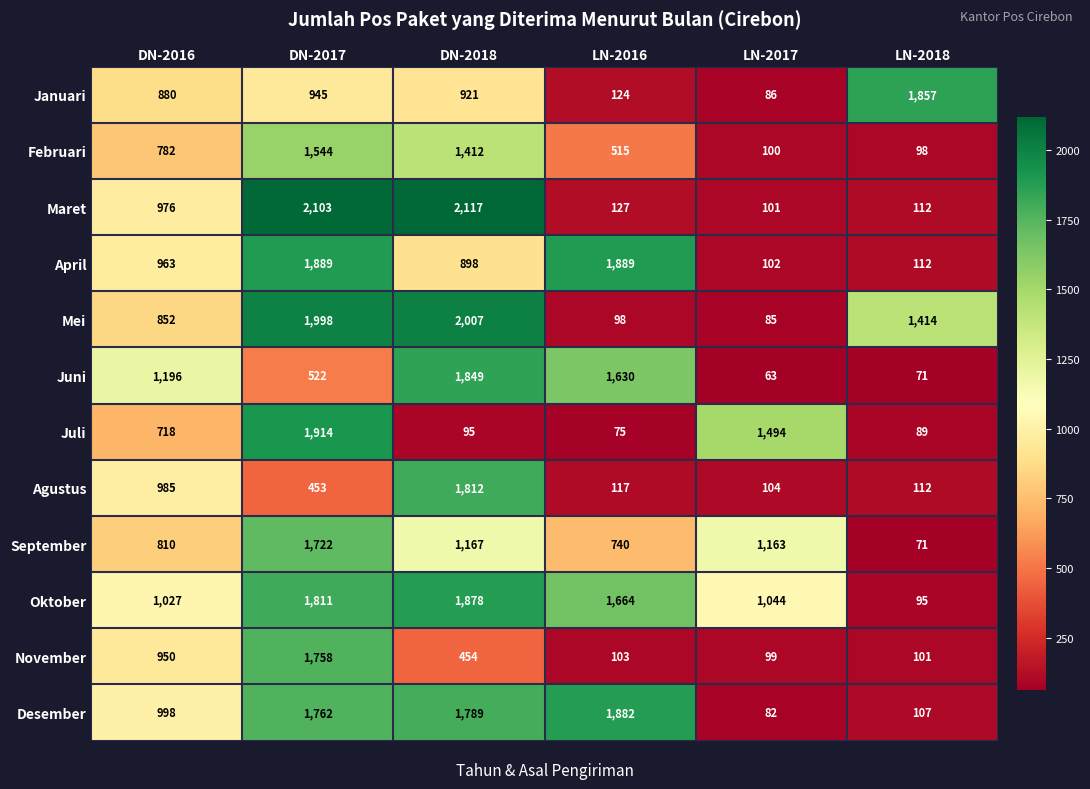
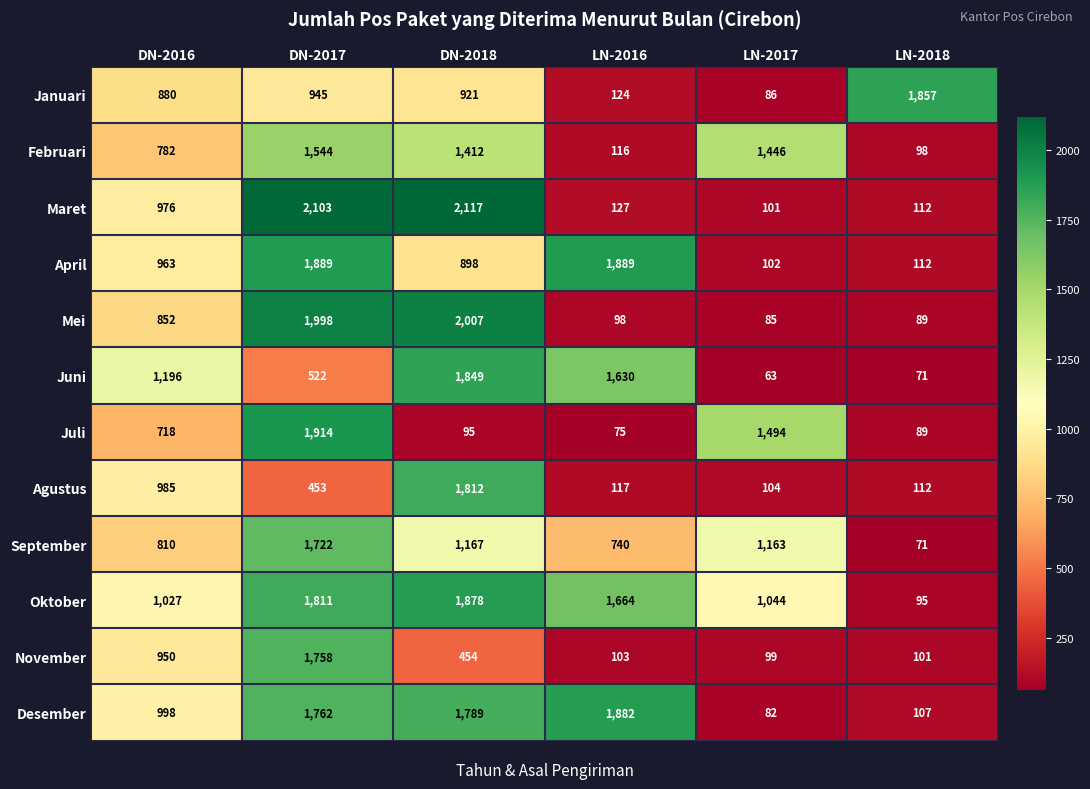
Februari, LN-2016: 515 -> 116
Februari, LN-2017: 100 -> 1,446
Mei, LN-2018: 1,414 -> 89
